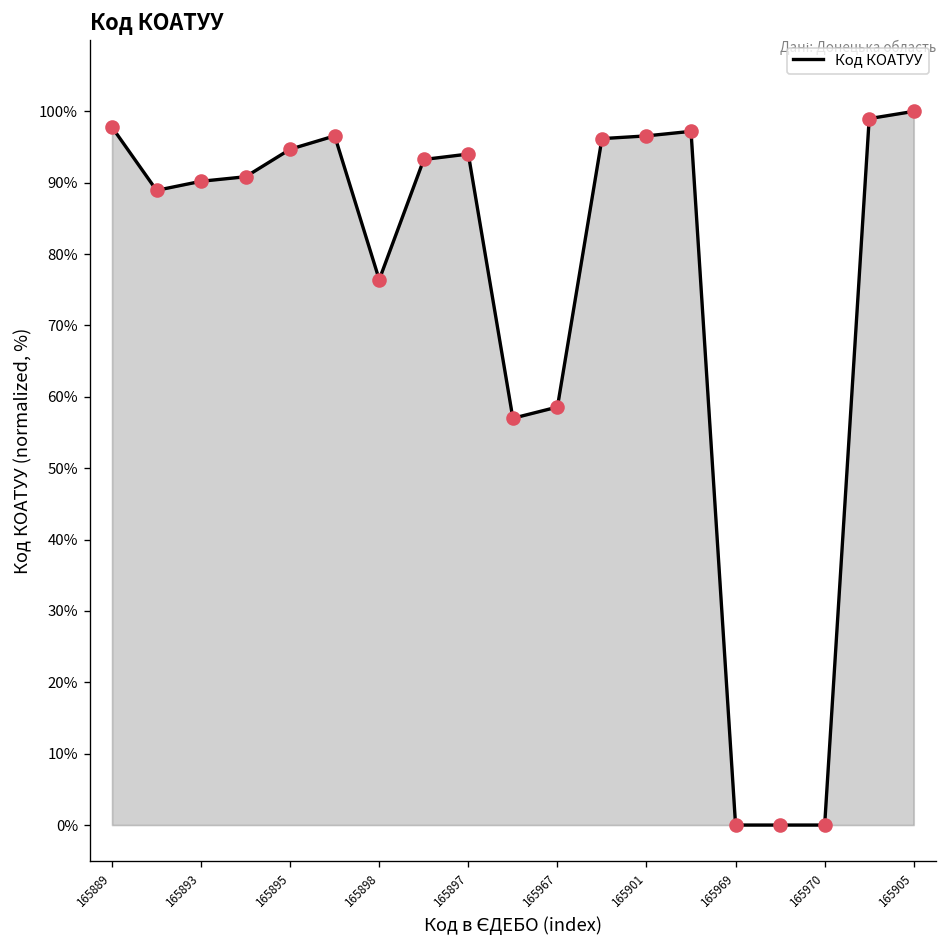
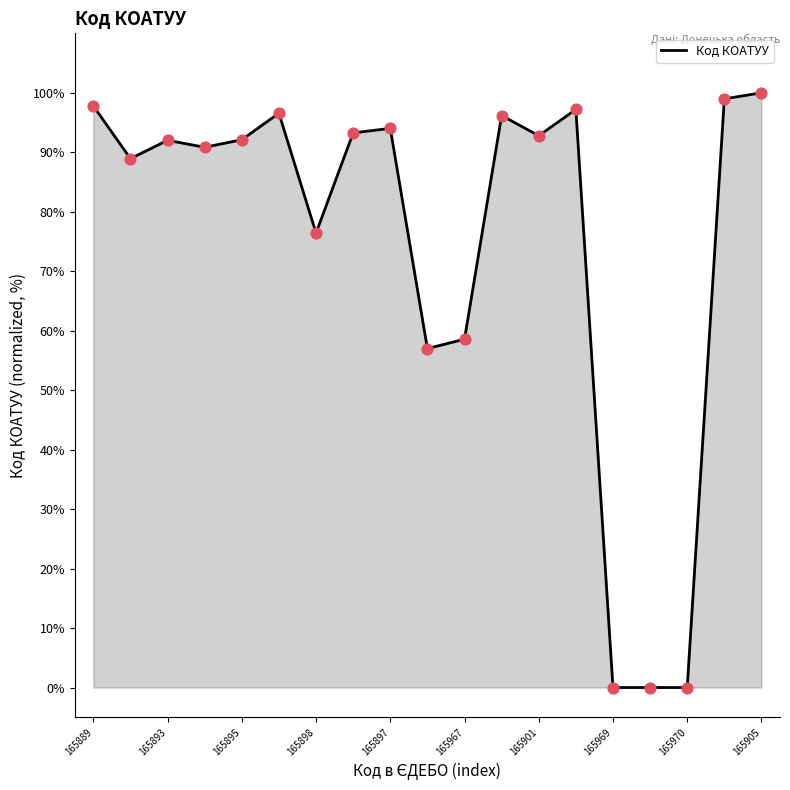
165893: 90% -> 92%
165895: 95% -> 92%
165901: 97% -> 93%
